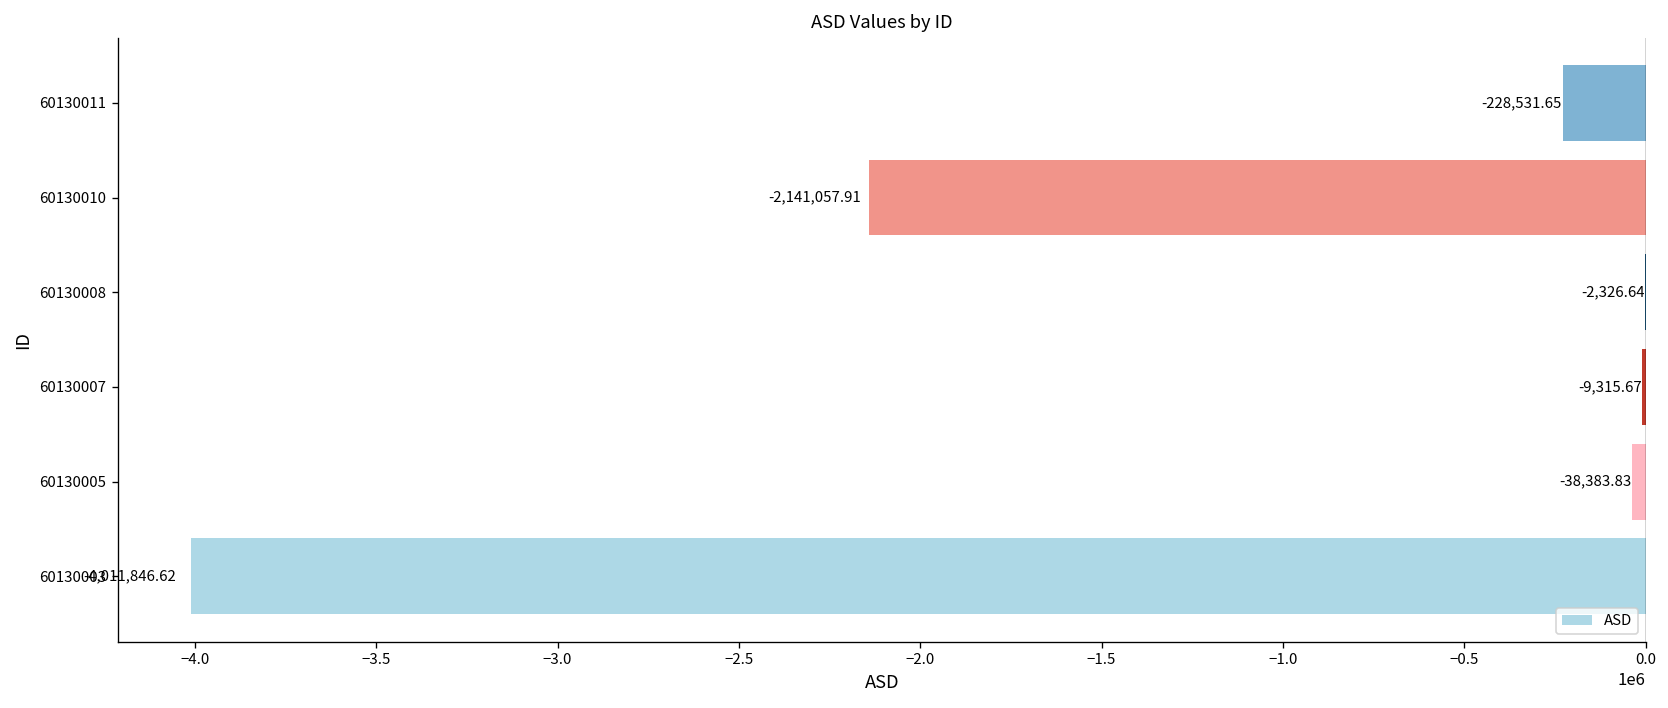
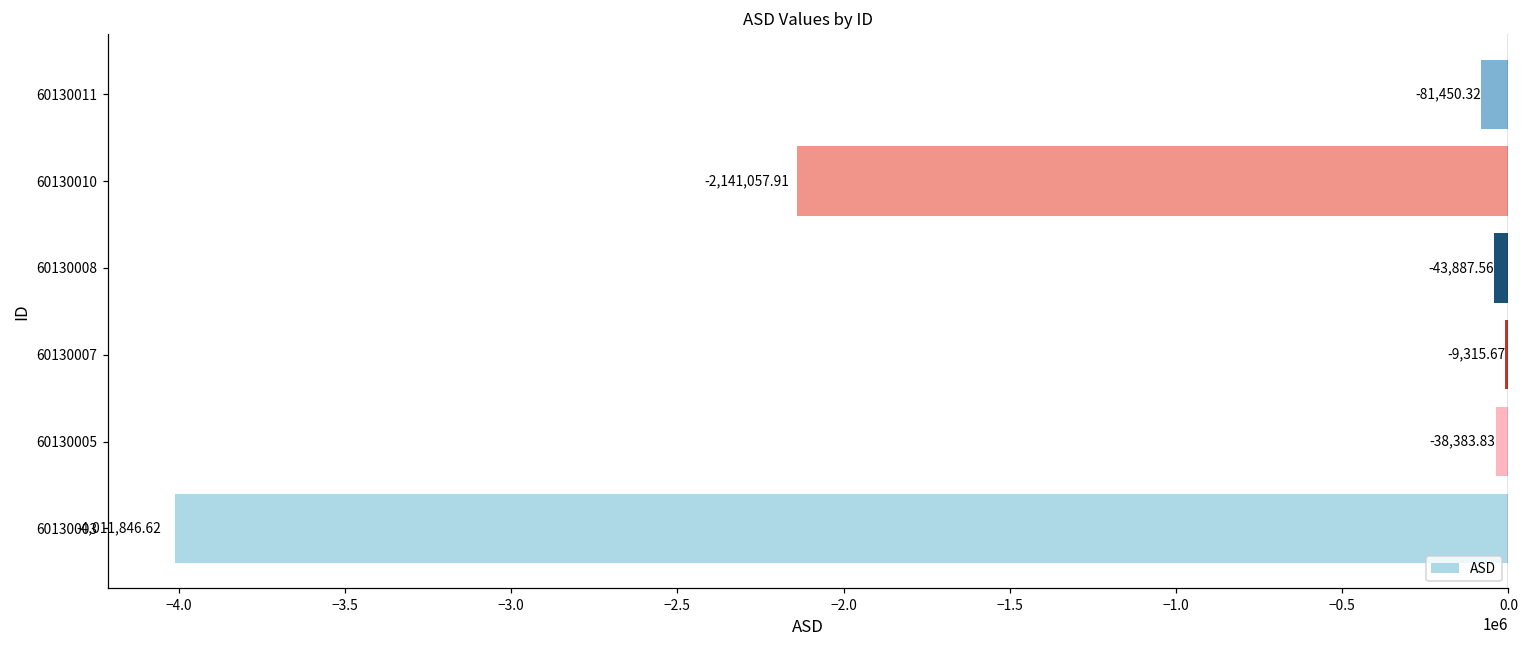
60130011: -228,531.65 -> -81,450.32
60130008: -2,326.64 -> -43,887.56
